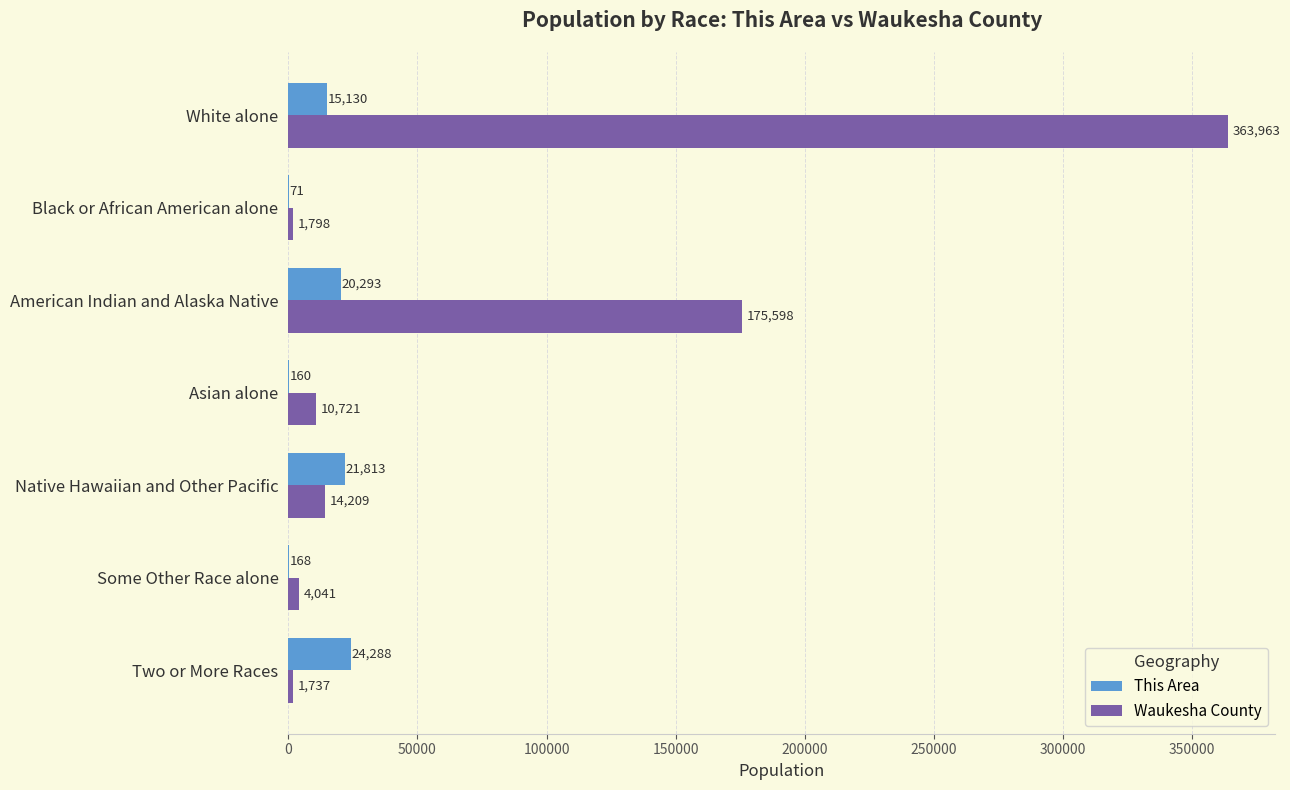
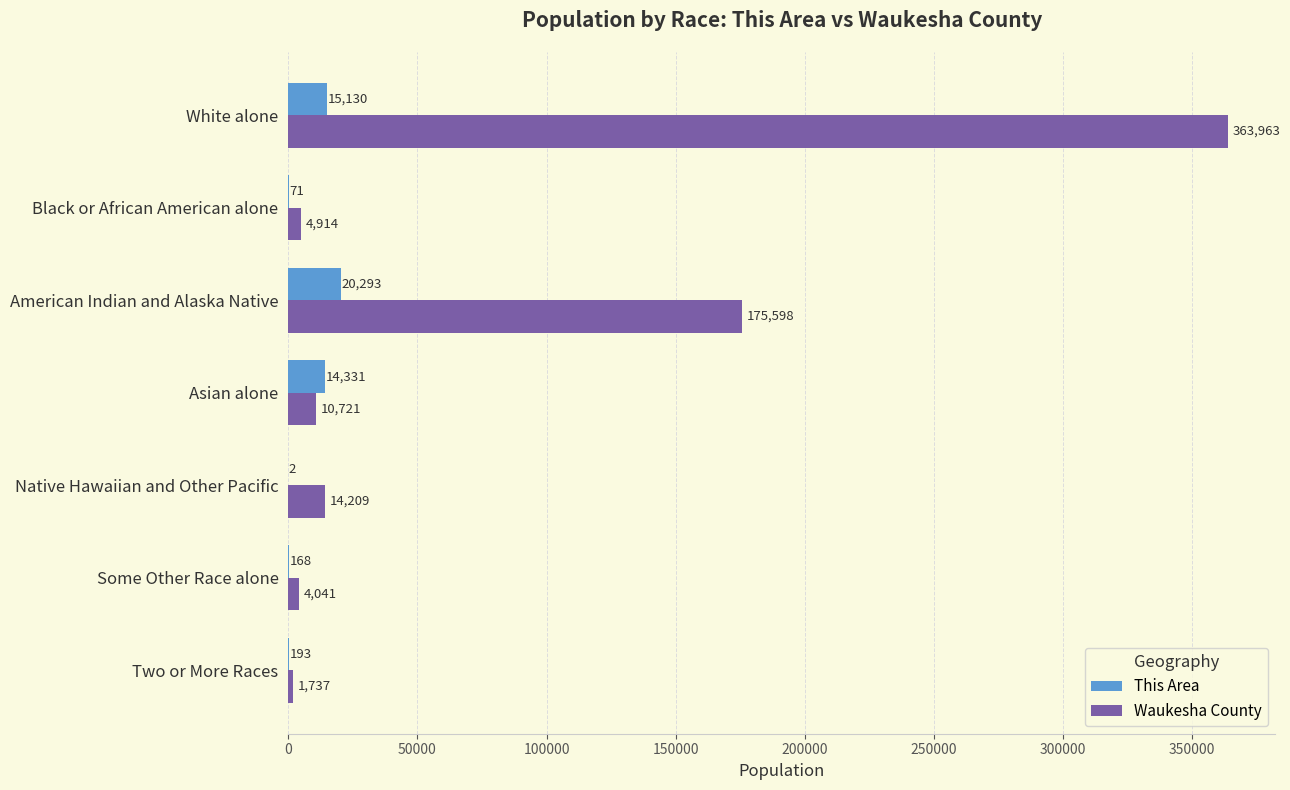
Waukesha County, Black or African American alone: 1,798 -> 4,914
This Area, Asian alone: 160 -> 14,331
This Area, Native Hawaiian and Other Pacific: 21,813 -> 2
This Area, Two or More Races: 24,288 -> 193
